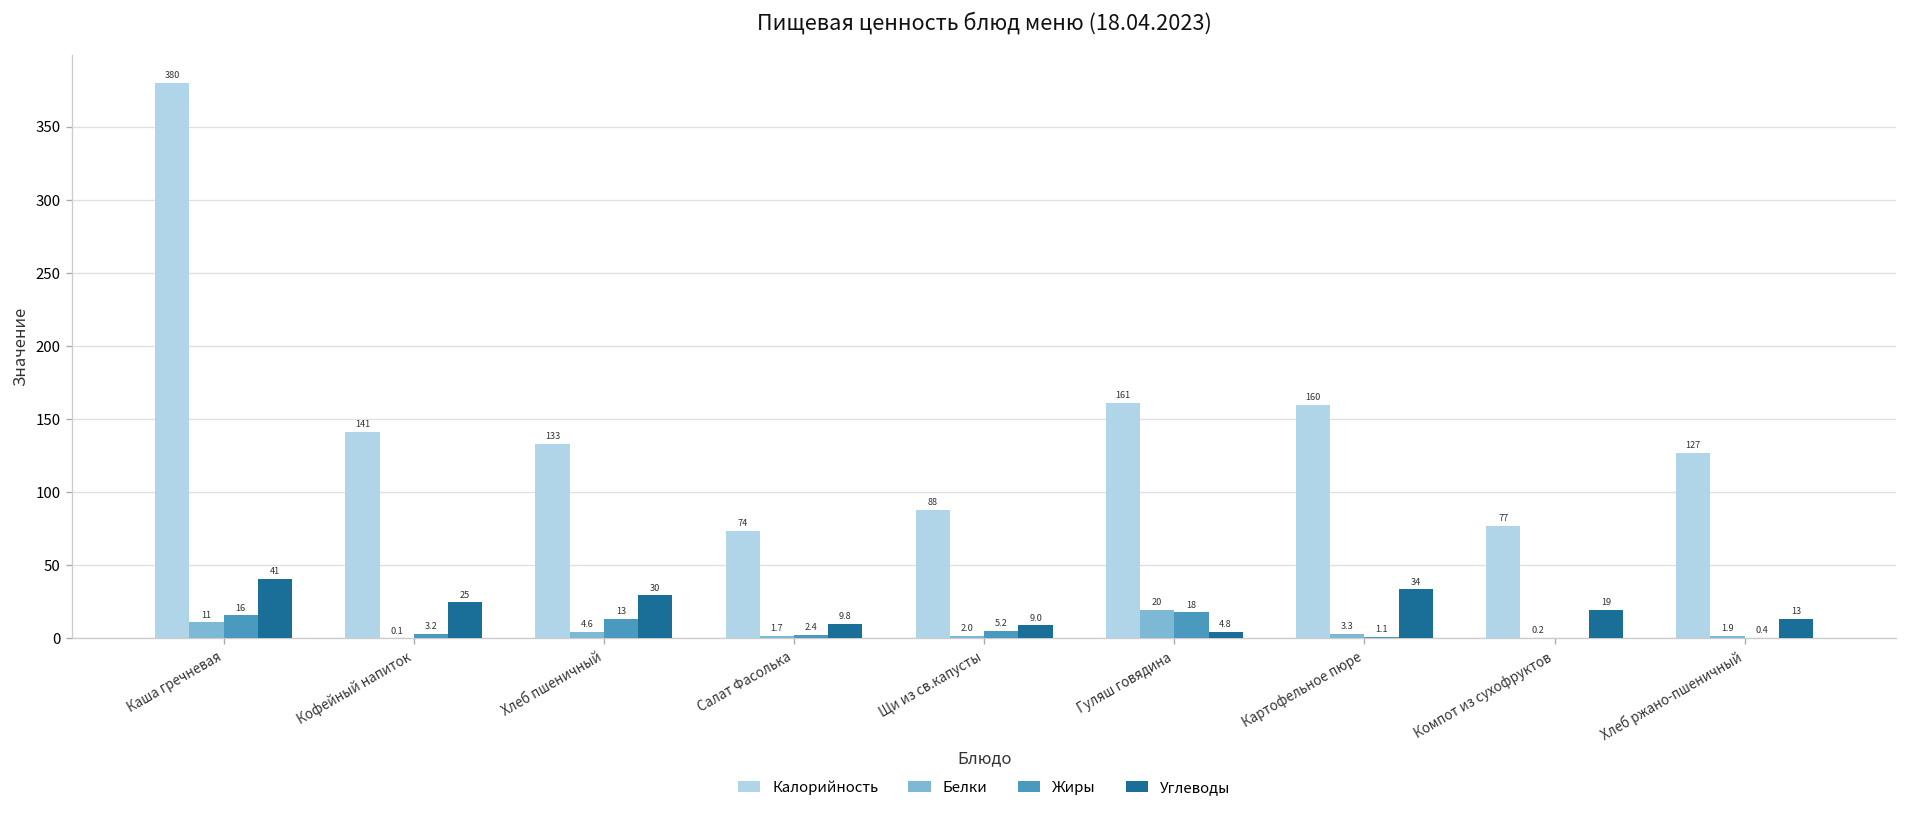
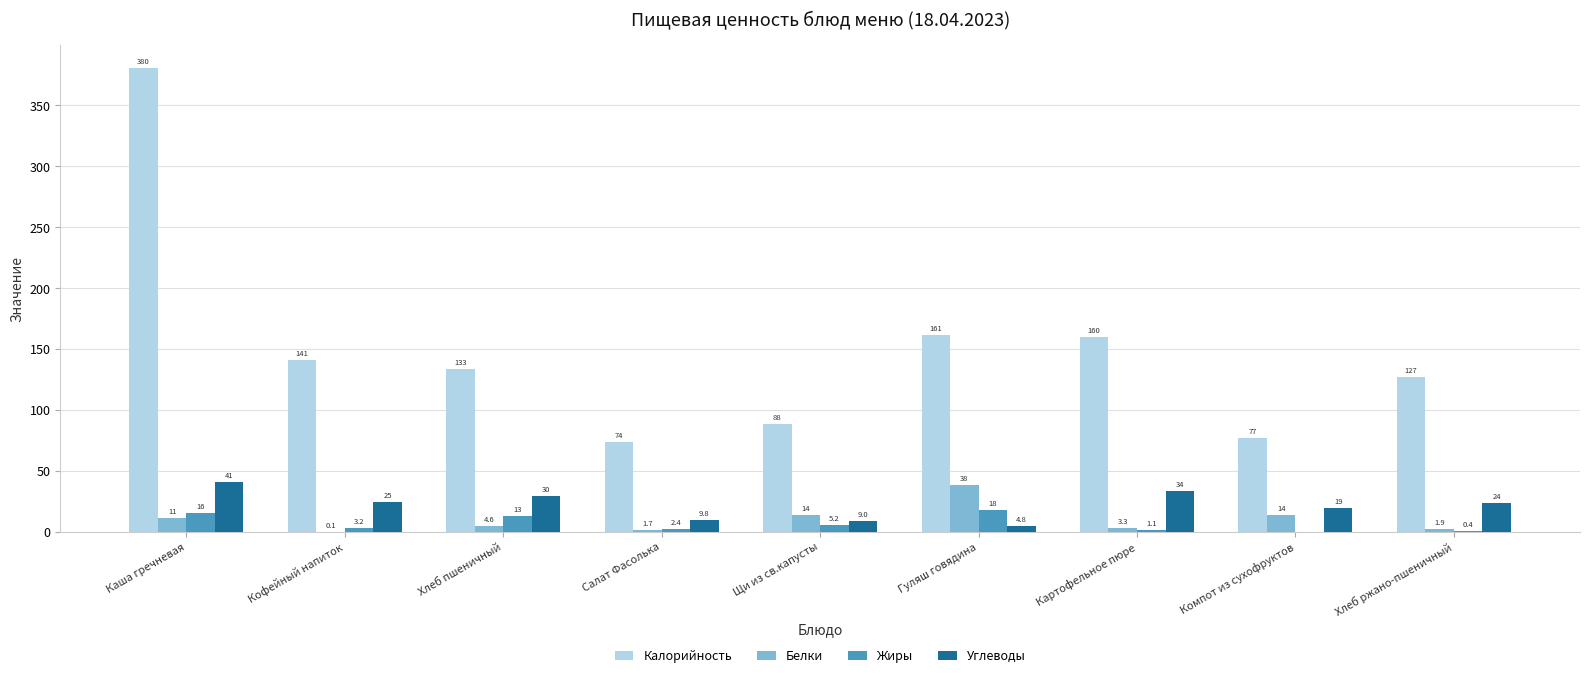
Белки, Щи из св.капусты: 2.0 -> 14
Белки, Гуляш говядина: 20 -> 38
Белки, Компот из сухофруктов: 0.2 -> 14
Углеводы, Хлеб ржано-пшеничный: 13 -> 24
